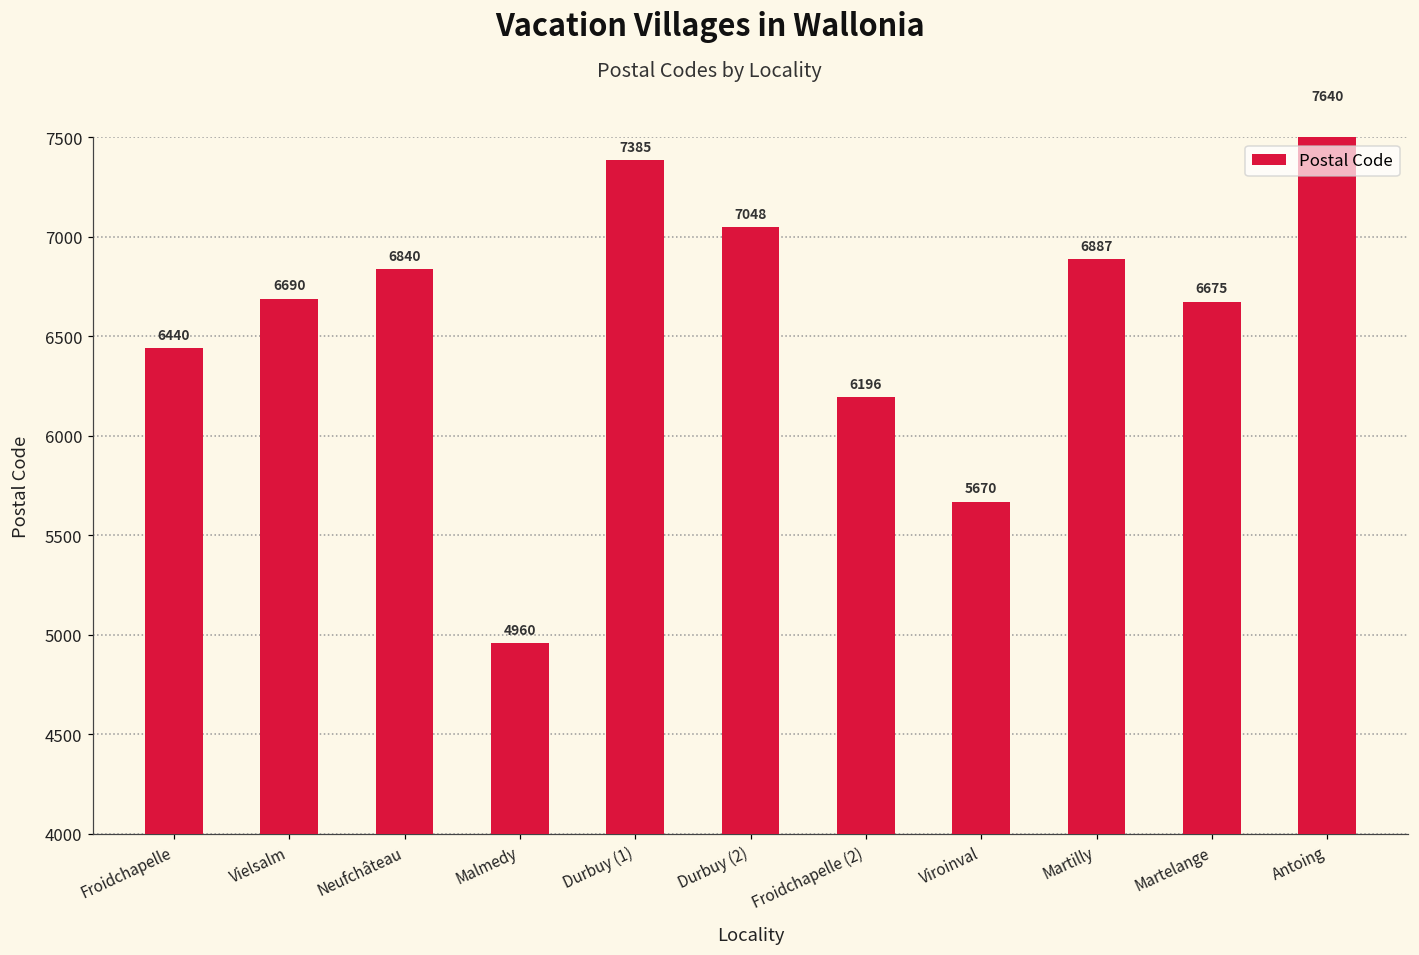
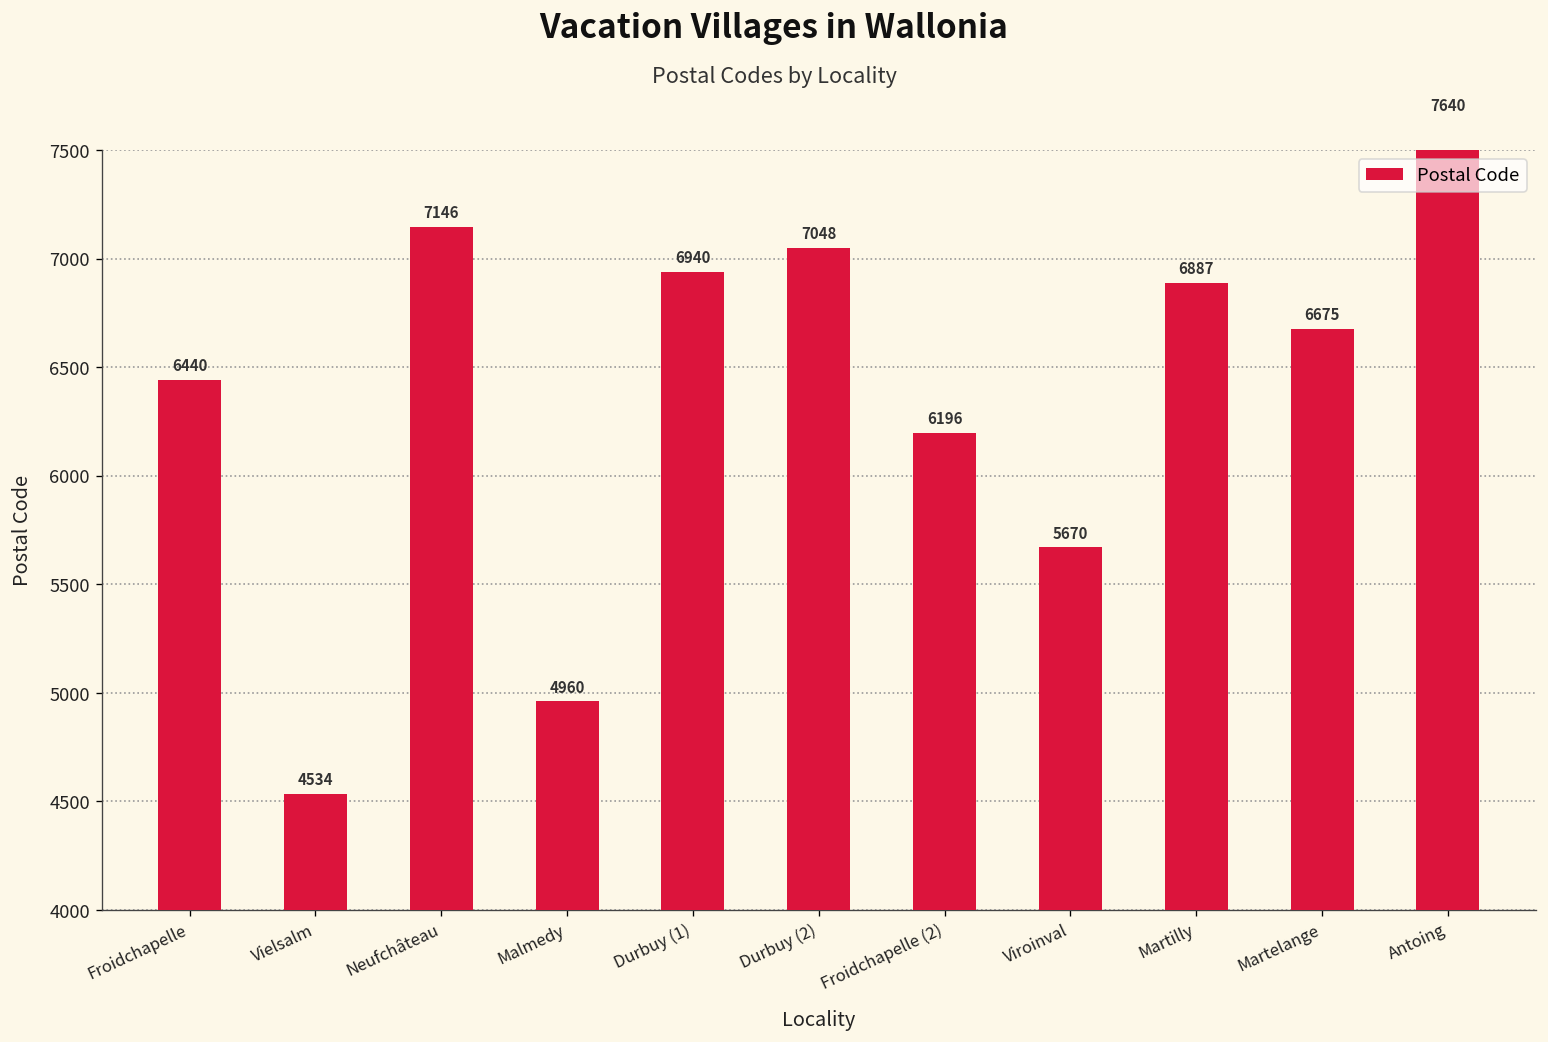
Vielsalm: 6690 -> 4534
Neufchâteau: 6840 -> 7146
Durbuy (1): 7385 -> 6940
